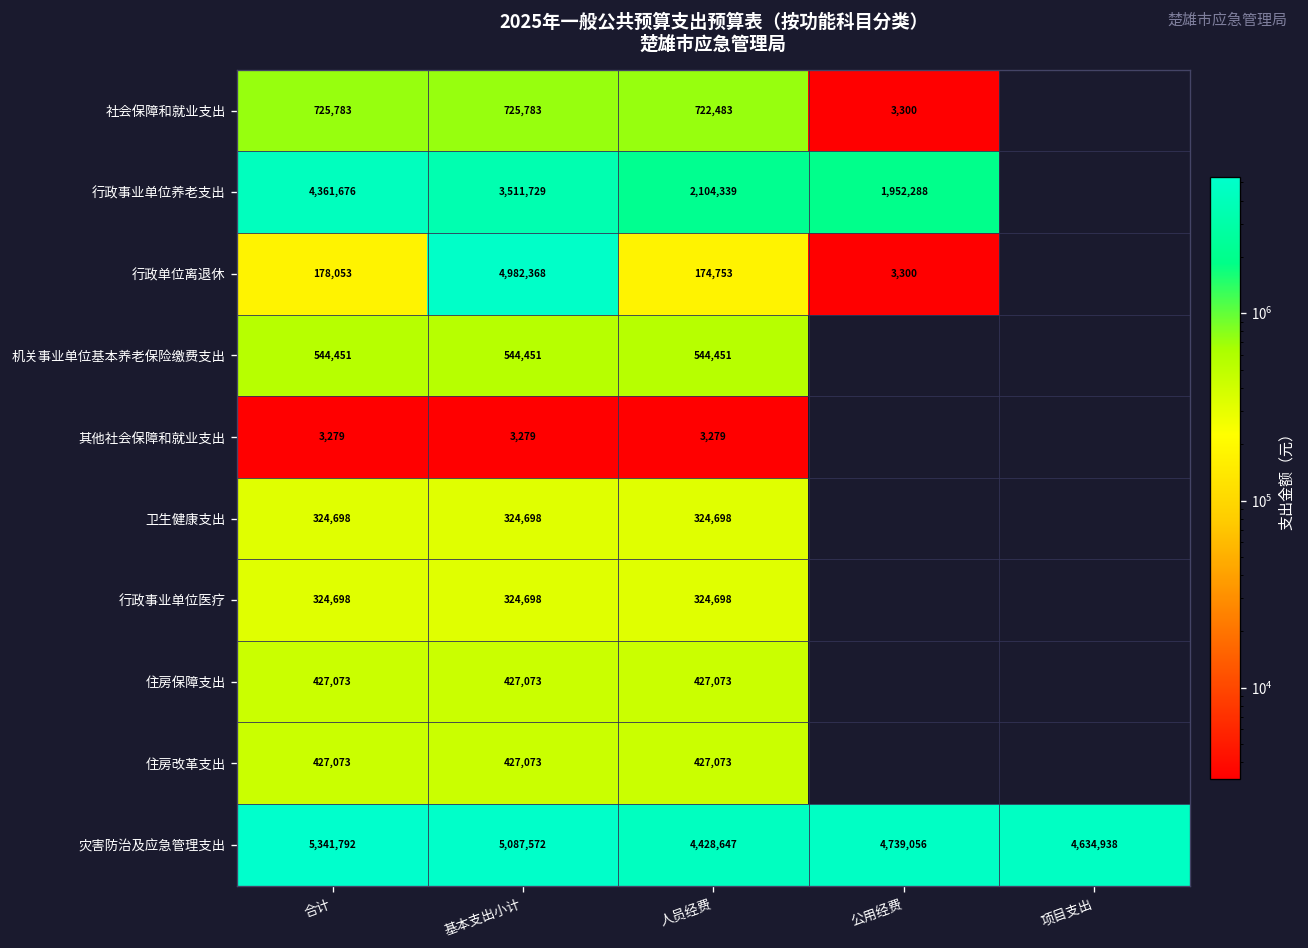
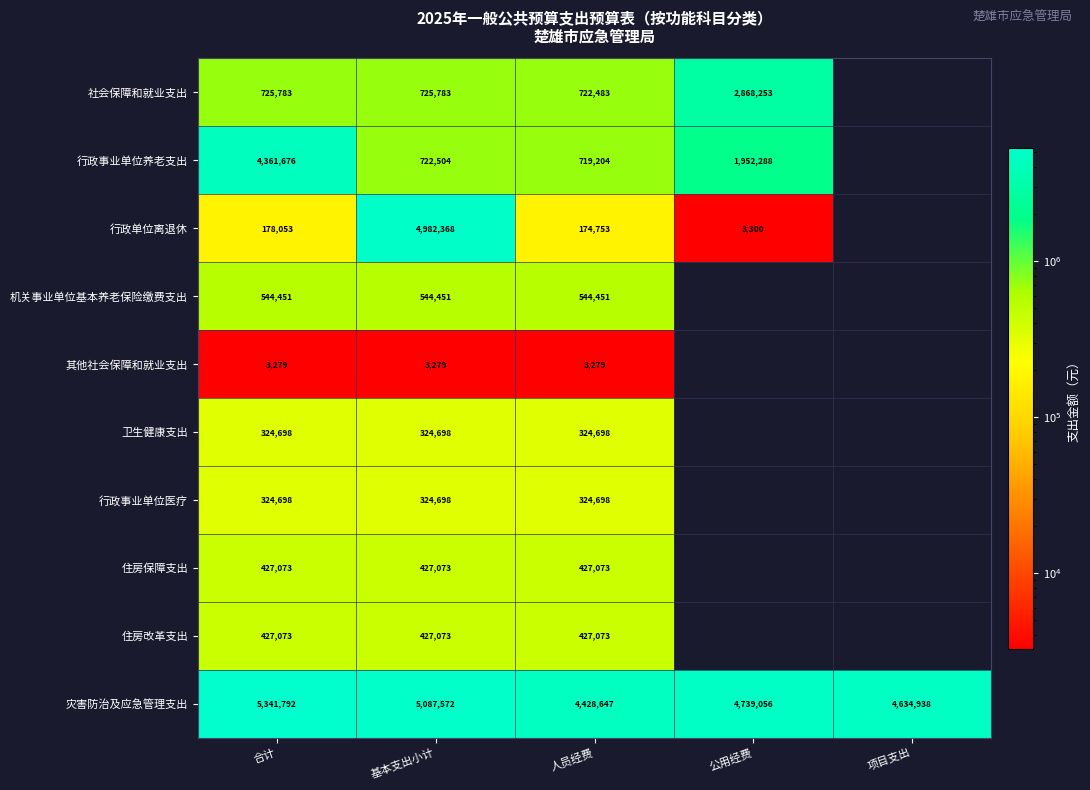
社会保障和就业支出, 公用经费: 3,300 -> 2,868,253
行政事业单位养老支出, 基本支出小计: 3,511,729 -> 722,504
行政事业单位养老支出, 人员经费: 2,104,339 -> 719,204
